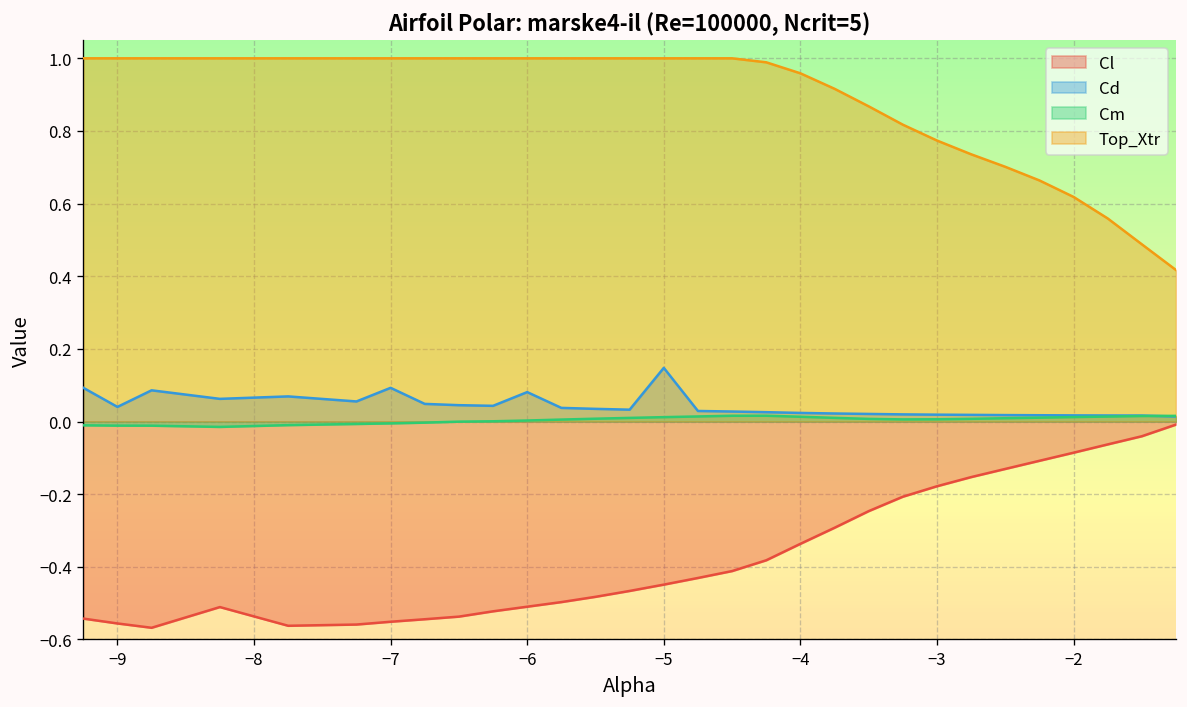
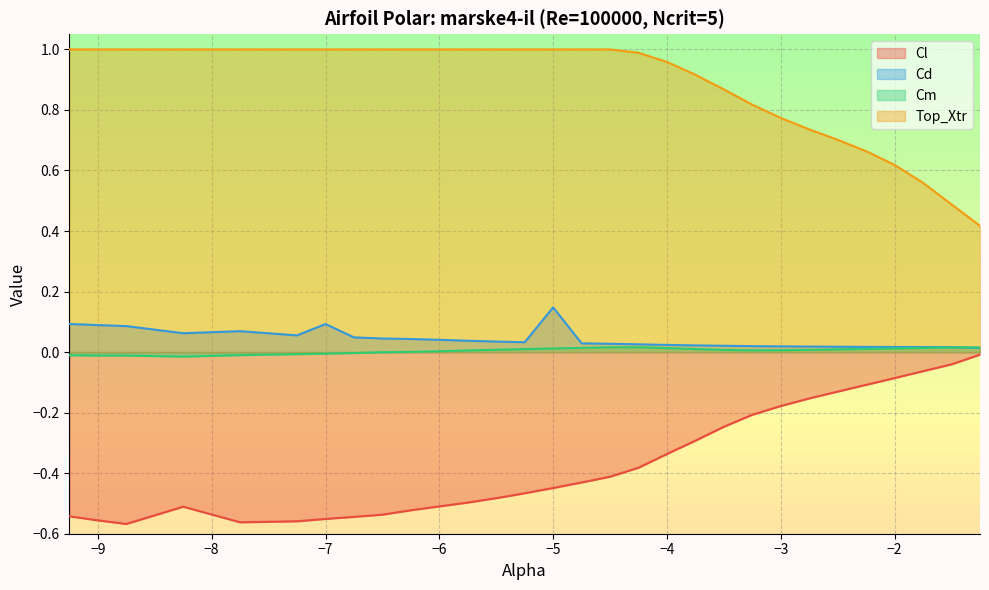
Cd, −9: 0.04 -> 0.09
Cd, −6: 0.08 -> 0.04
